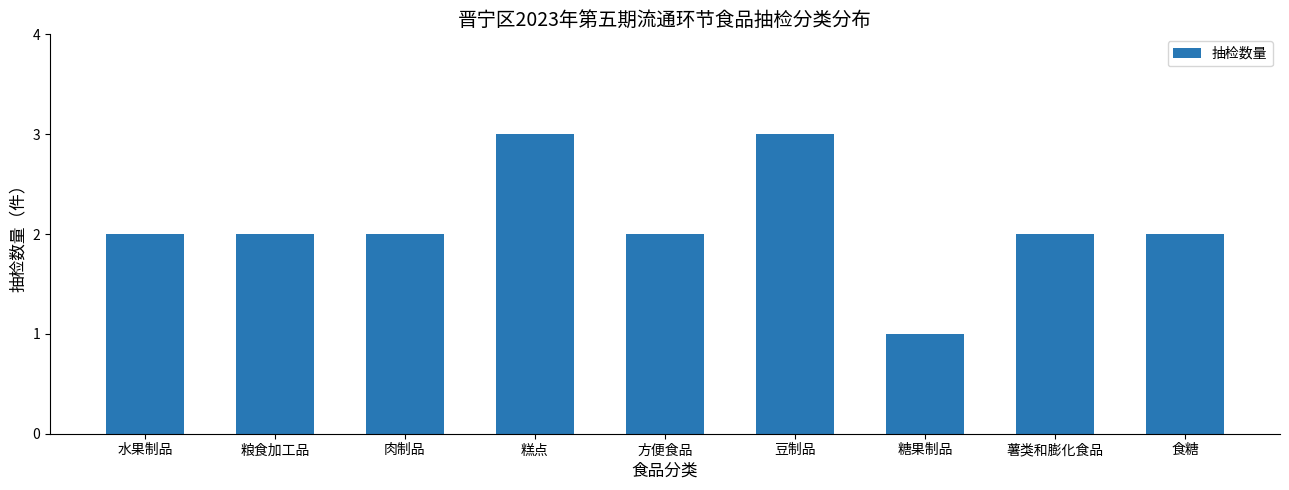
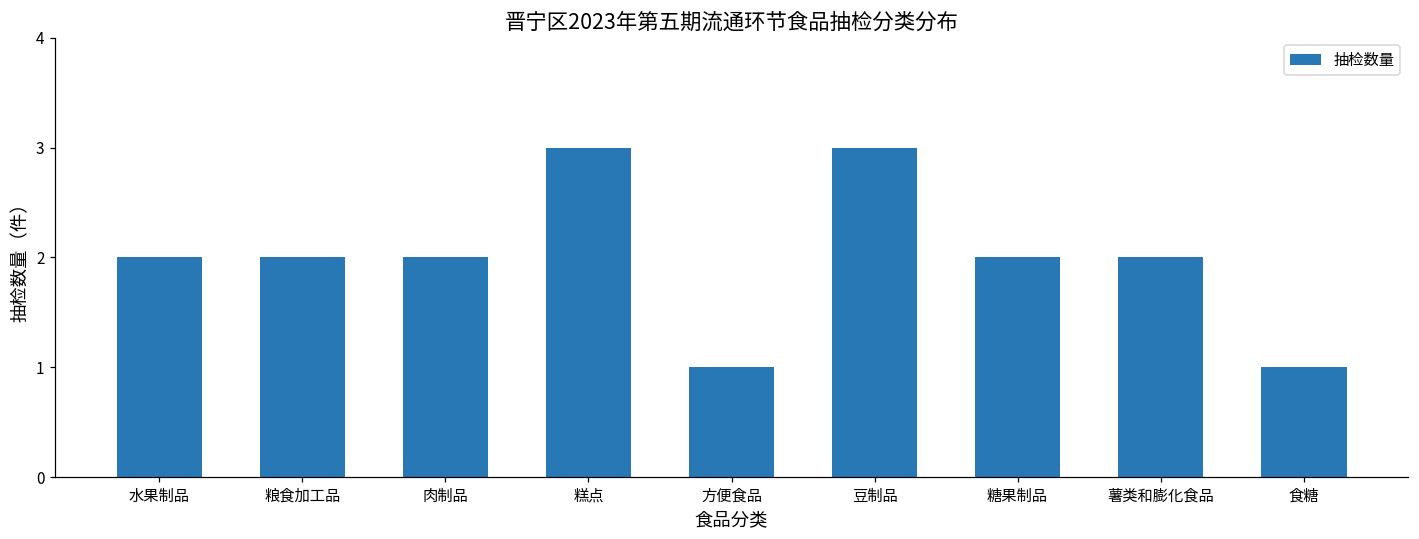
方便食品: 2 -> 1
糖果制品: 1 -> 2
食糖: 2 -> 1
